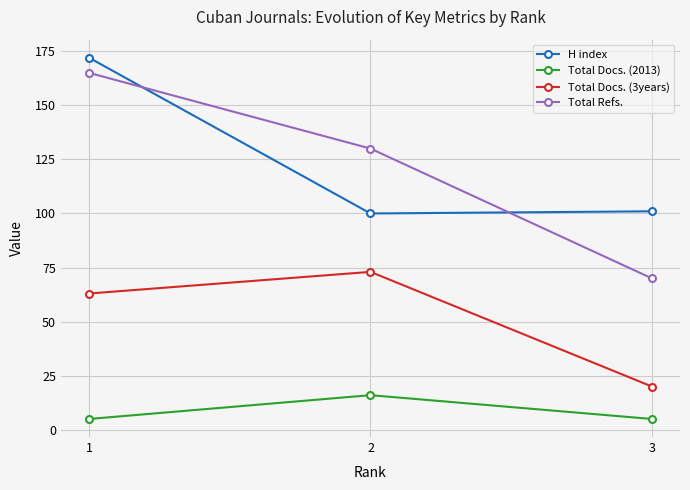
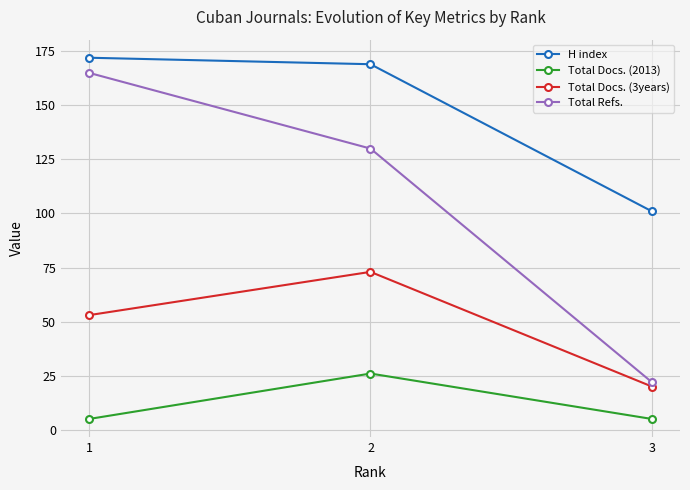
Total Docs. (3years), 1: 63 -> 53
H index, 2: 100 -> 169
Total Docs. (2013), 2: 16 -> 26
Total Refs., 3: 70 -> 22
